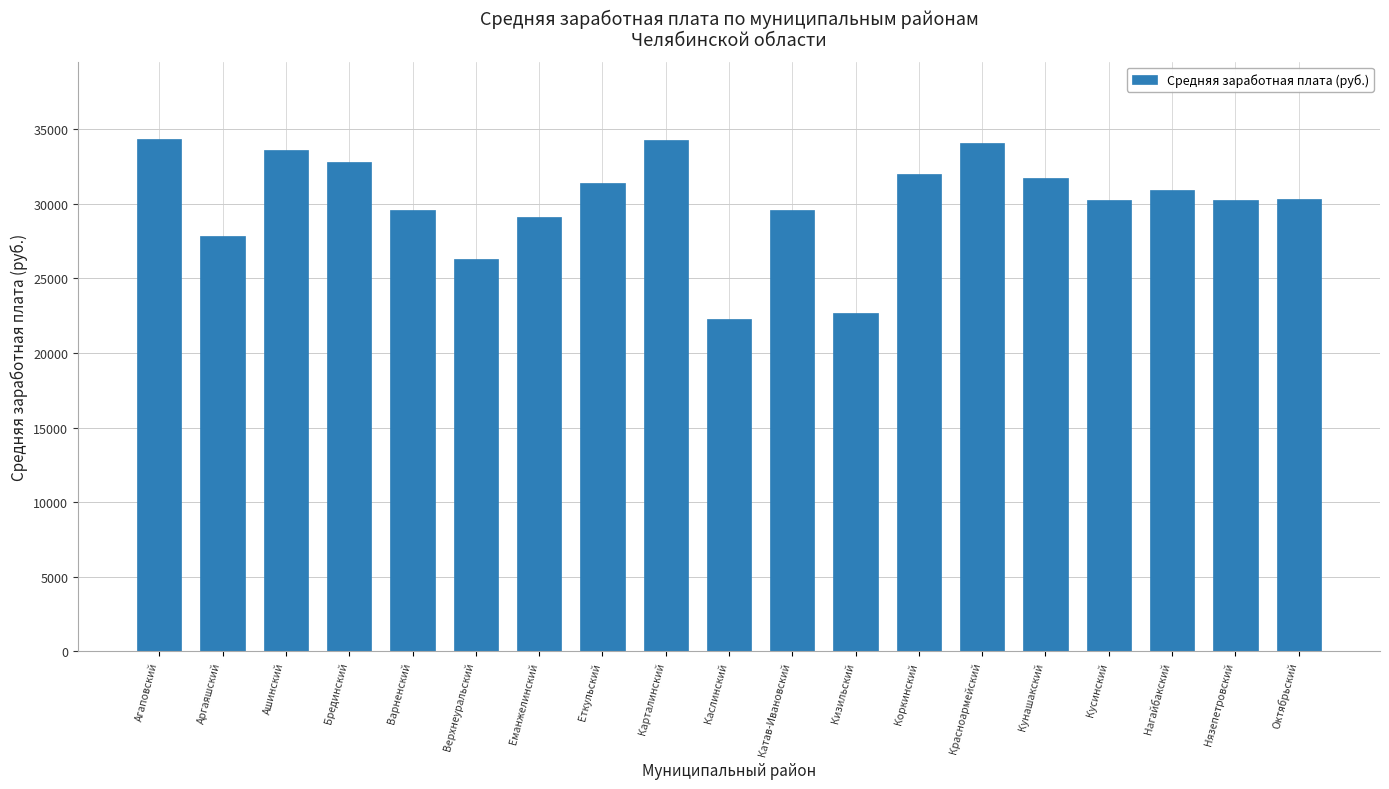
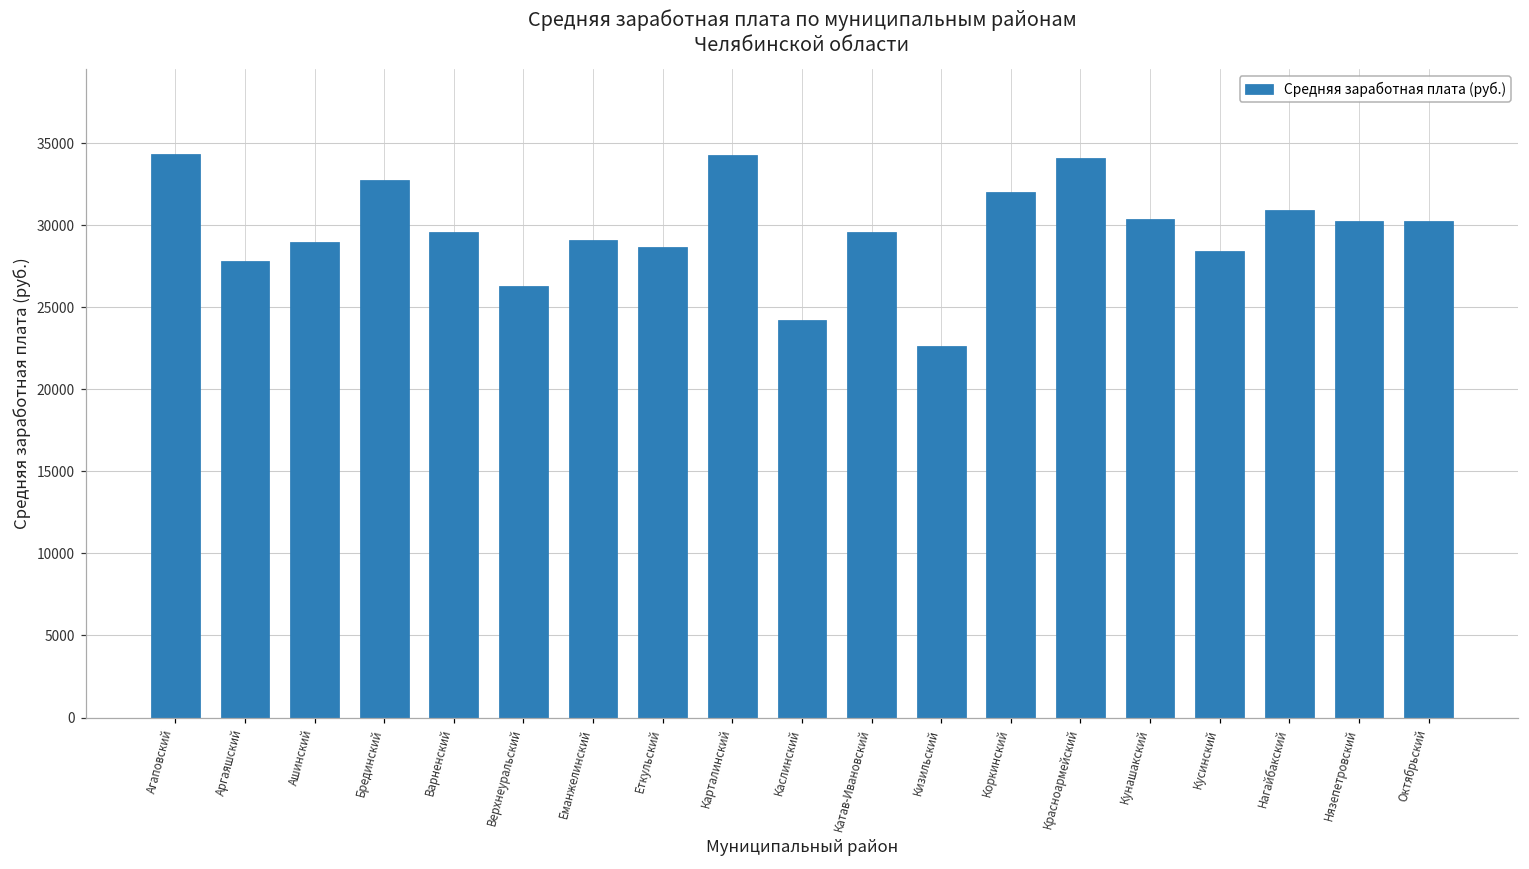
Ашинский: 33600 -> 29000
Еткульский: 31400 -> 28700
Каслинский: 22300 -> 24200
Кунашакский: 31700 -> 30400
Кусинский: 30300 -> 28400
